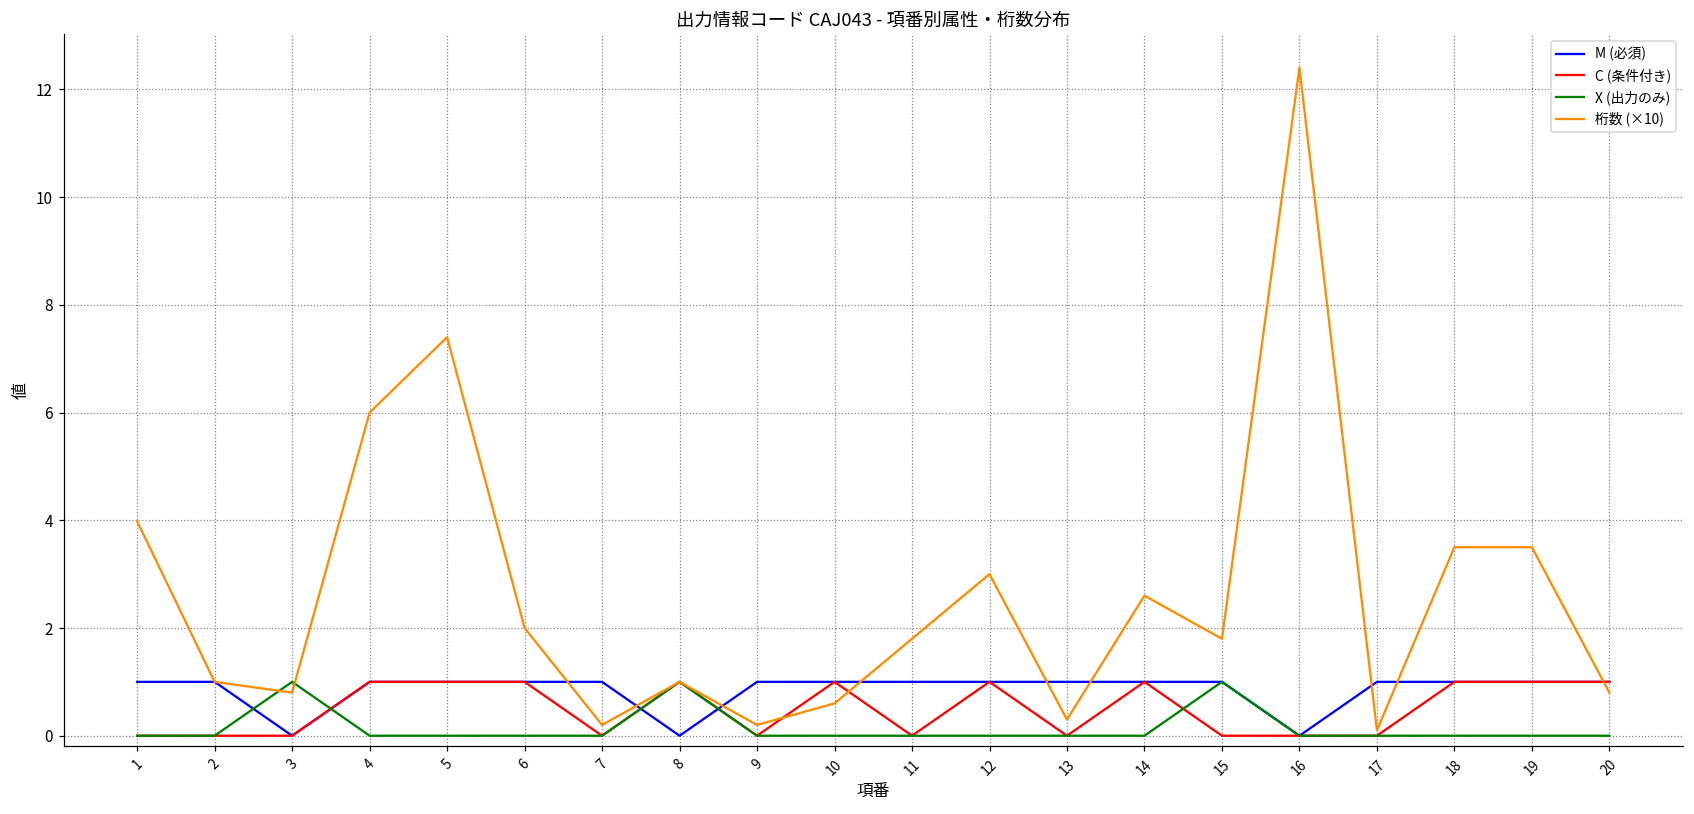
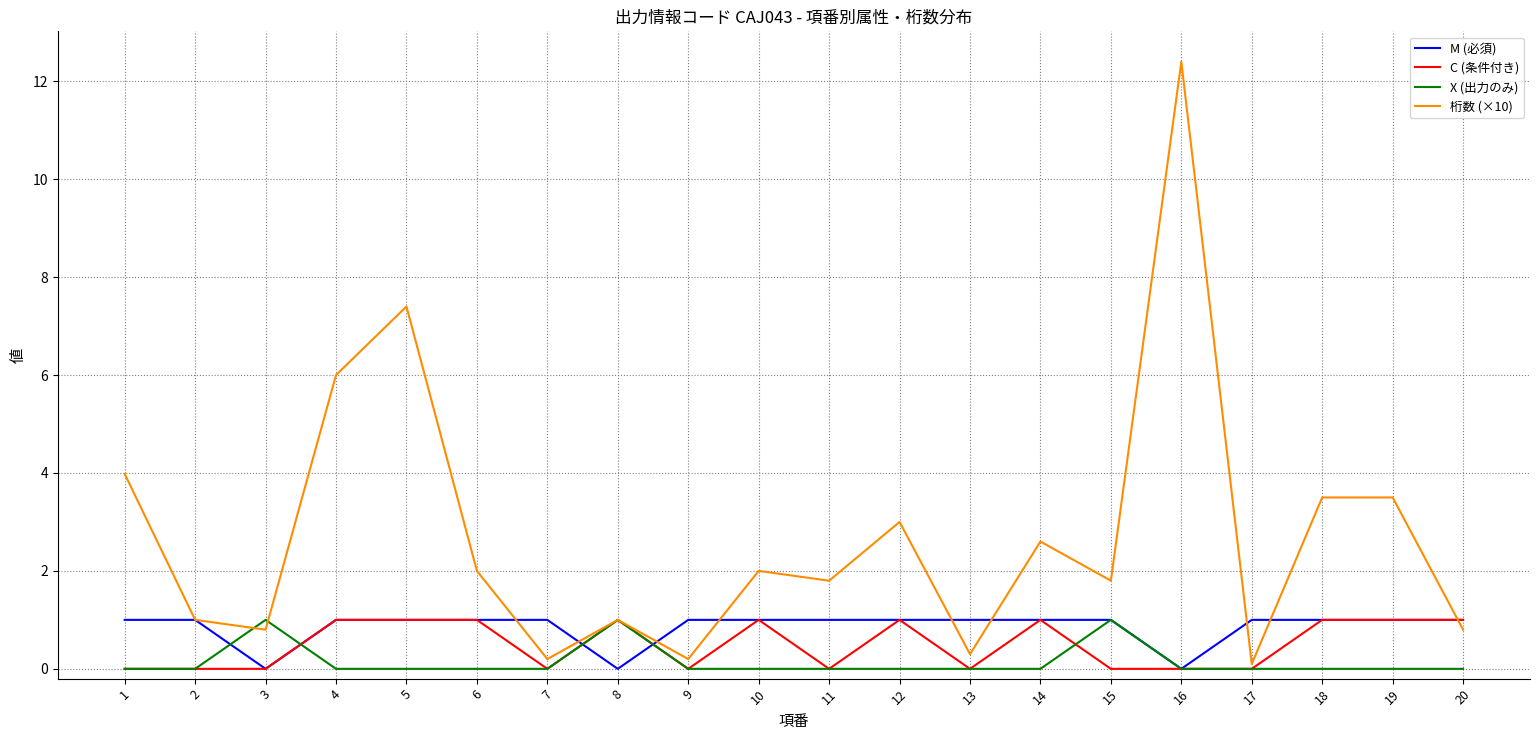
桁数 (×10), 10: 0.6 -> 2.0
